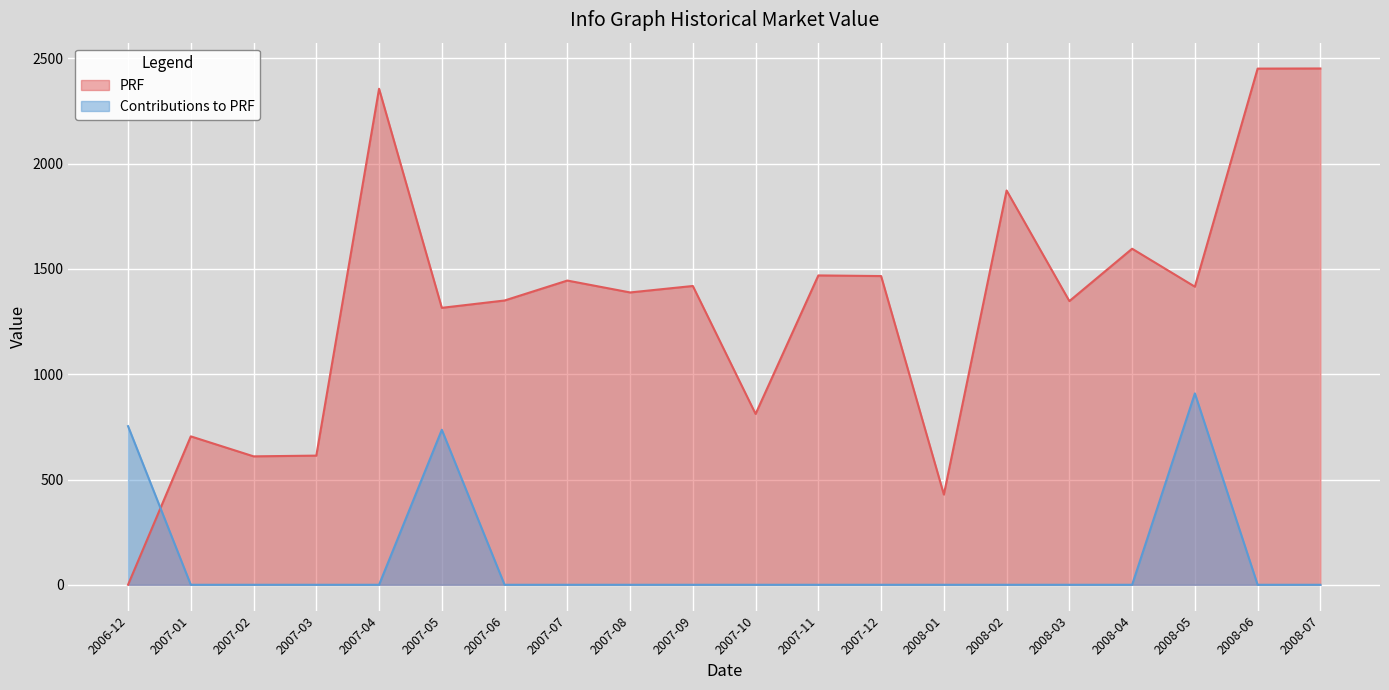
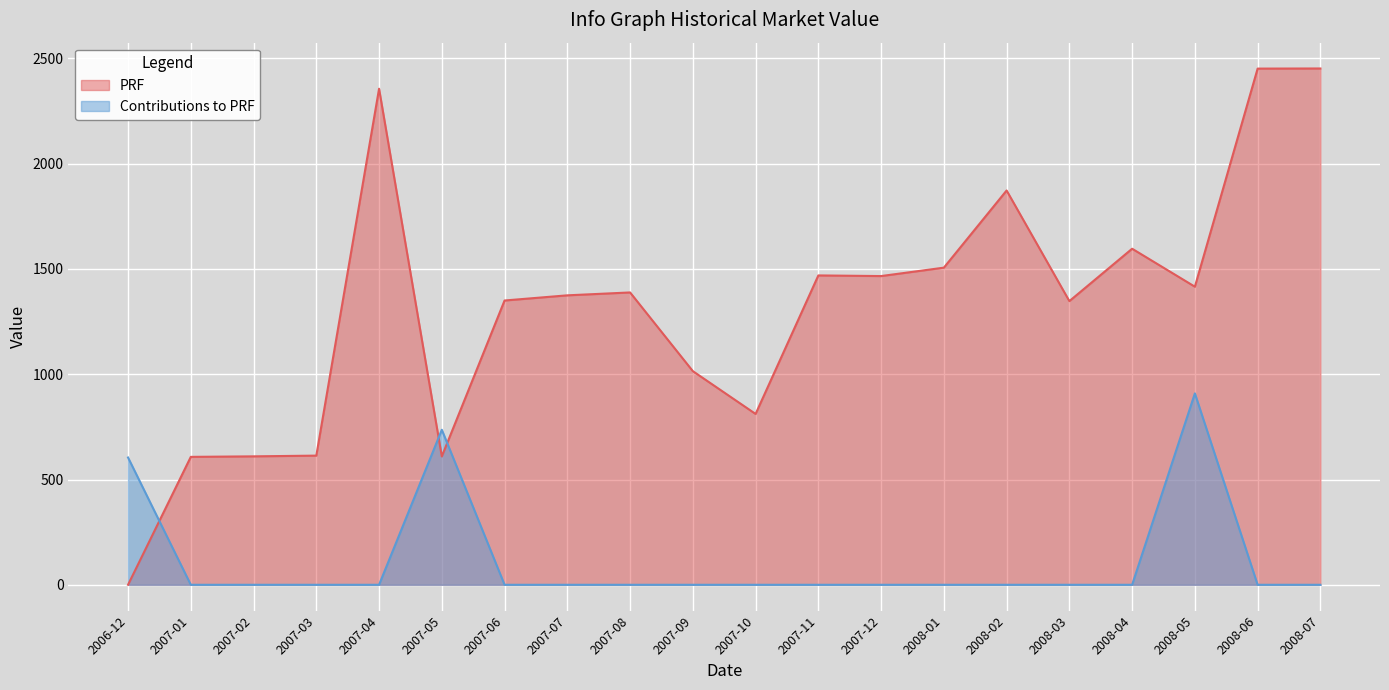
Contributions to PRF, 2006-12: 750 -> 600
PRF, 2007-01: 700 -> 610
PRF, 2007-05: 1320 -> 610
PRF, 2007-07: 1450 -> 1370
PRF, 2007-09: 1420 -> 1010
PRF, 2008-01: 430 -> 1510
